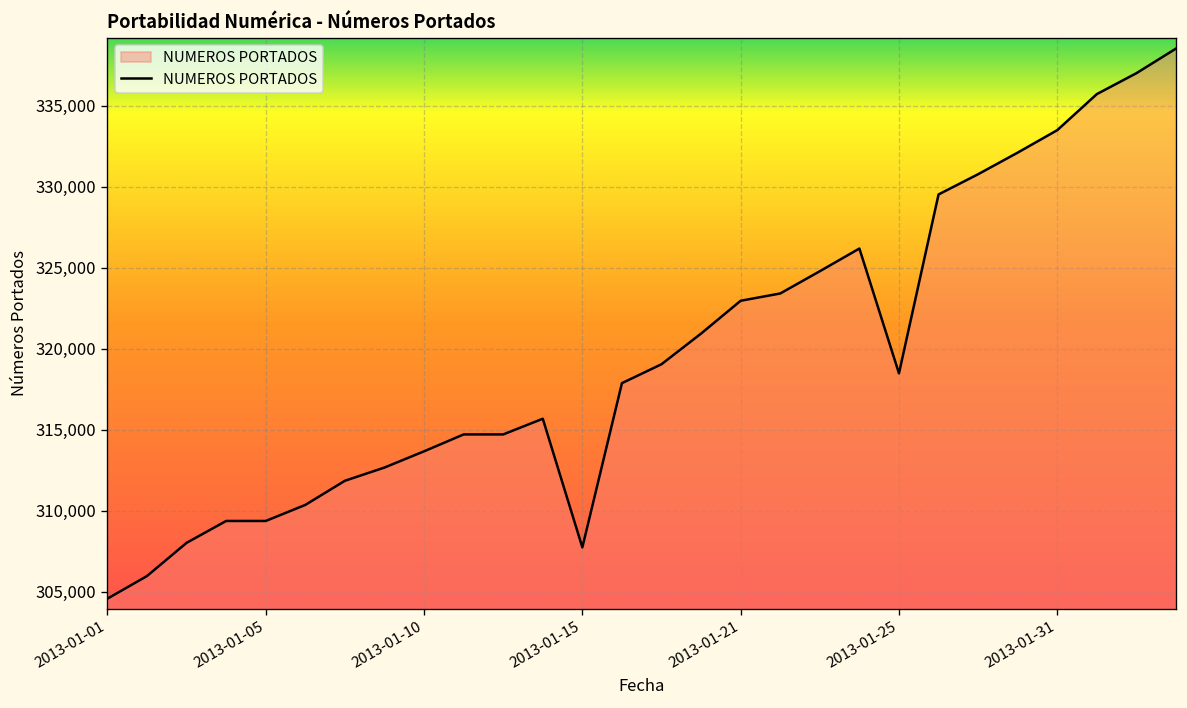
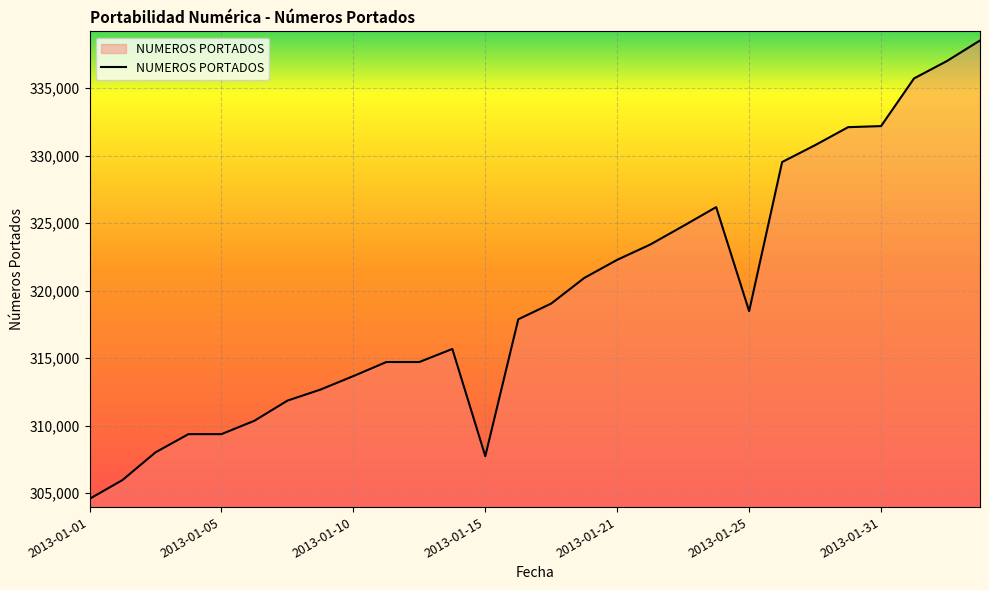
2013-01-21: 323,000 -> 322,300
2013-01-31: 333,500 -> 332,200
